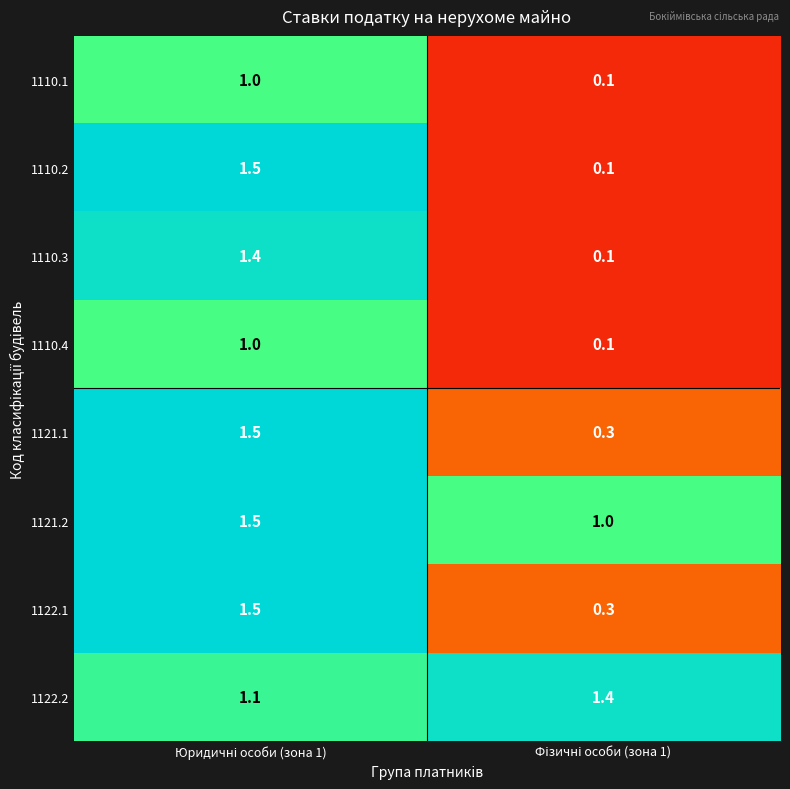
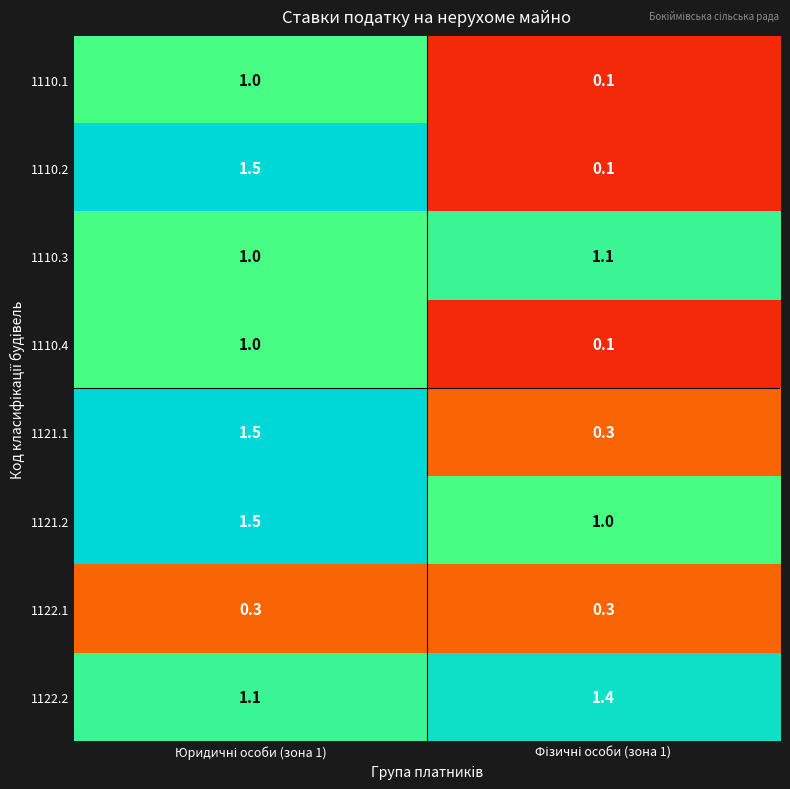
1110.3, Юридичні особи (зона 1): 1.4 -> 1.0
1110.3, Фізичні особи (зона 1): 0.1 -> 1.1
1122.1, Юридичні особи (зона 1): 1.5 -> 0.3
